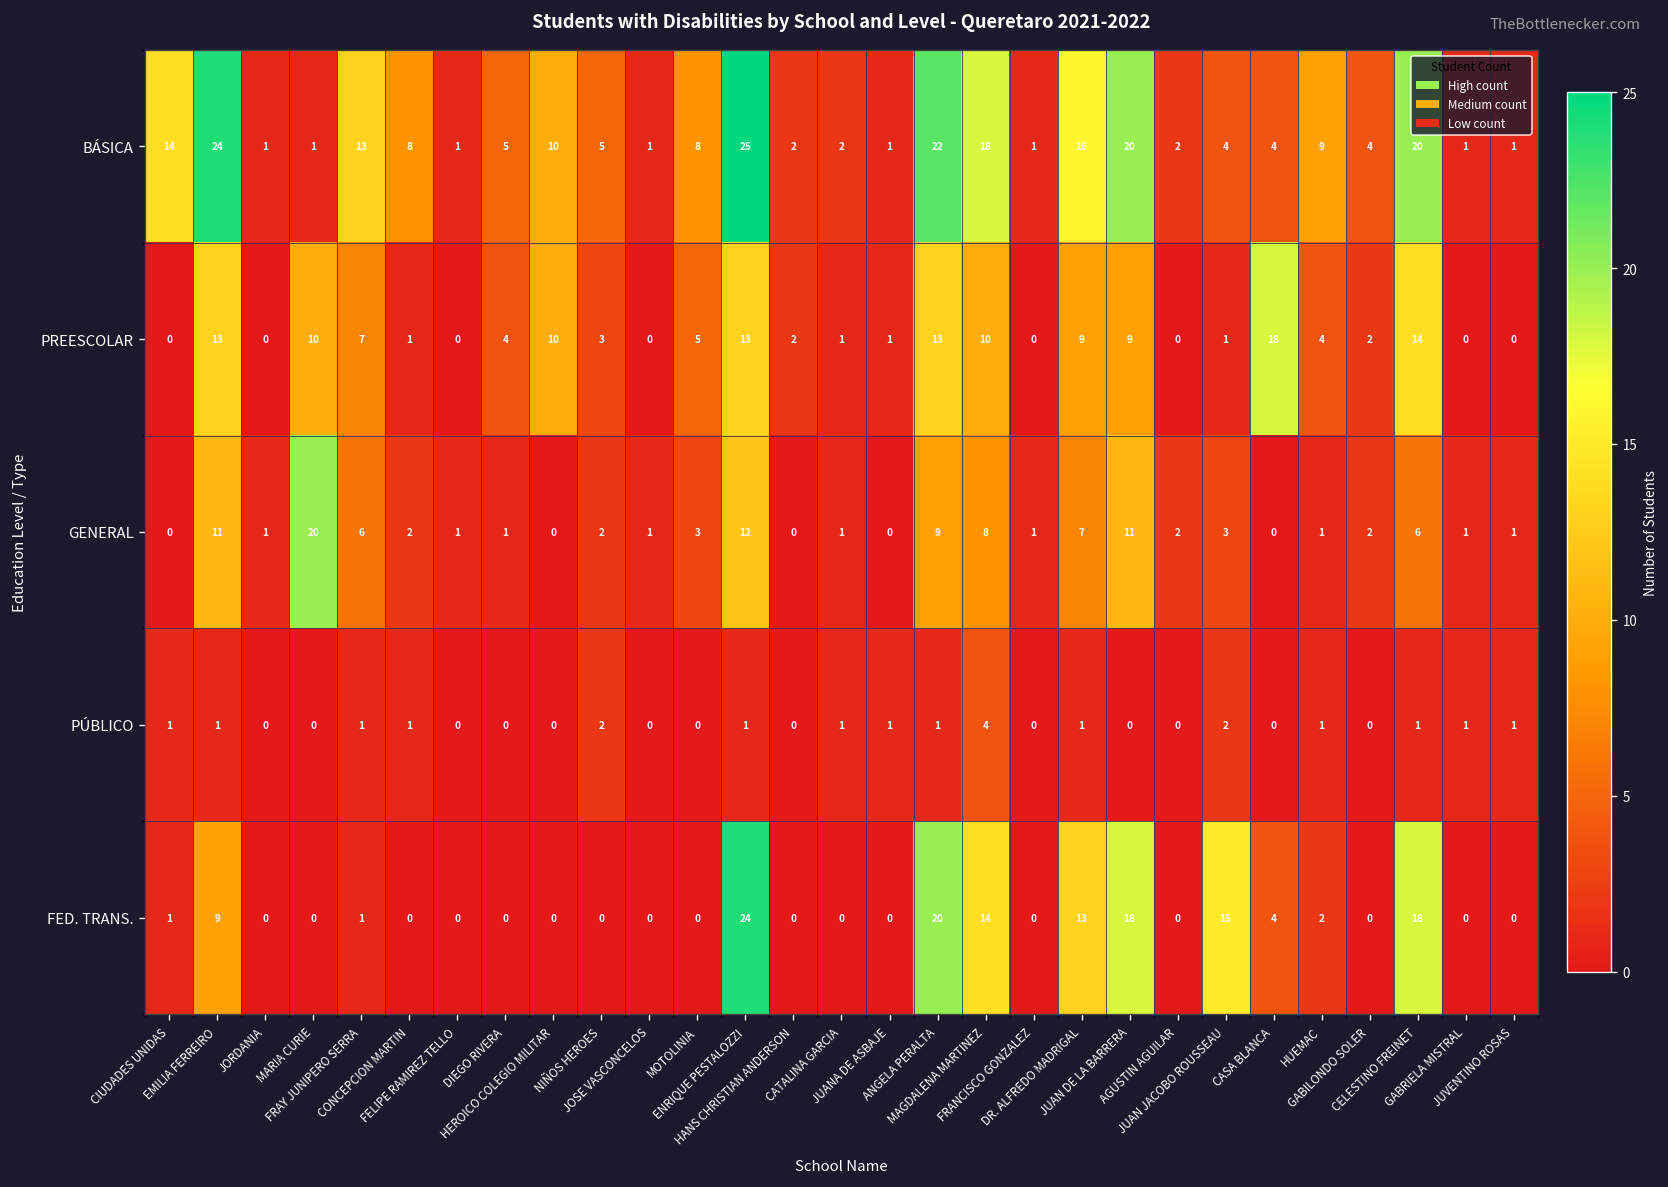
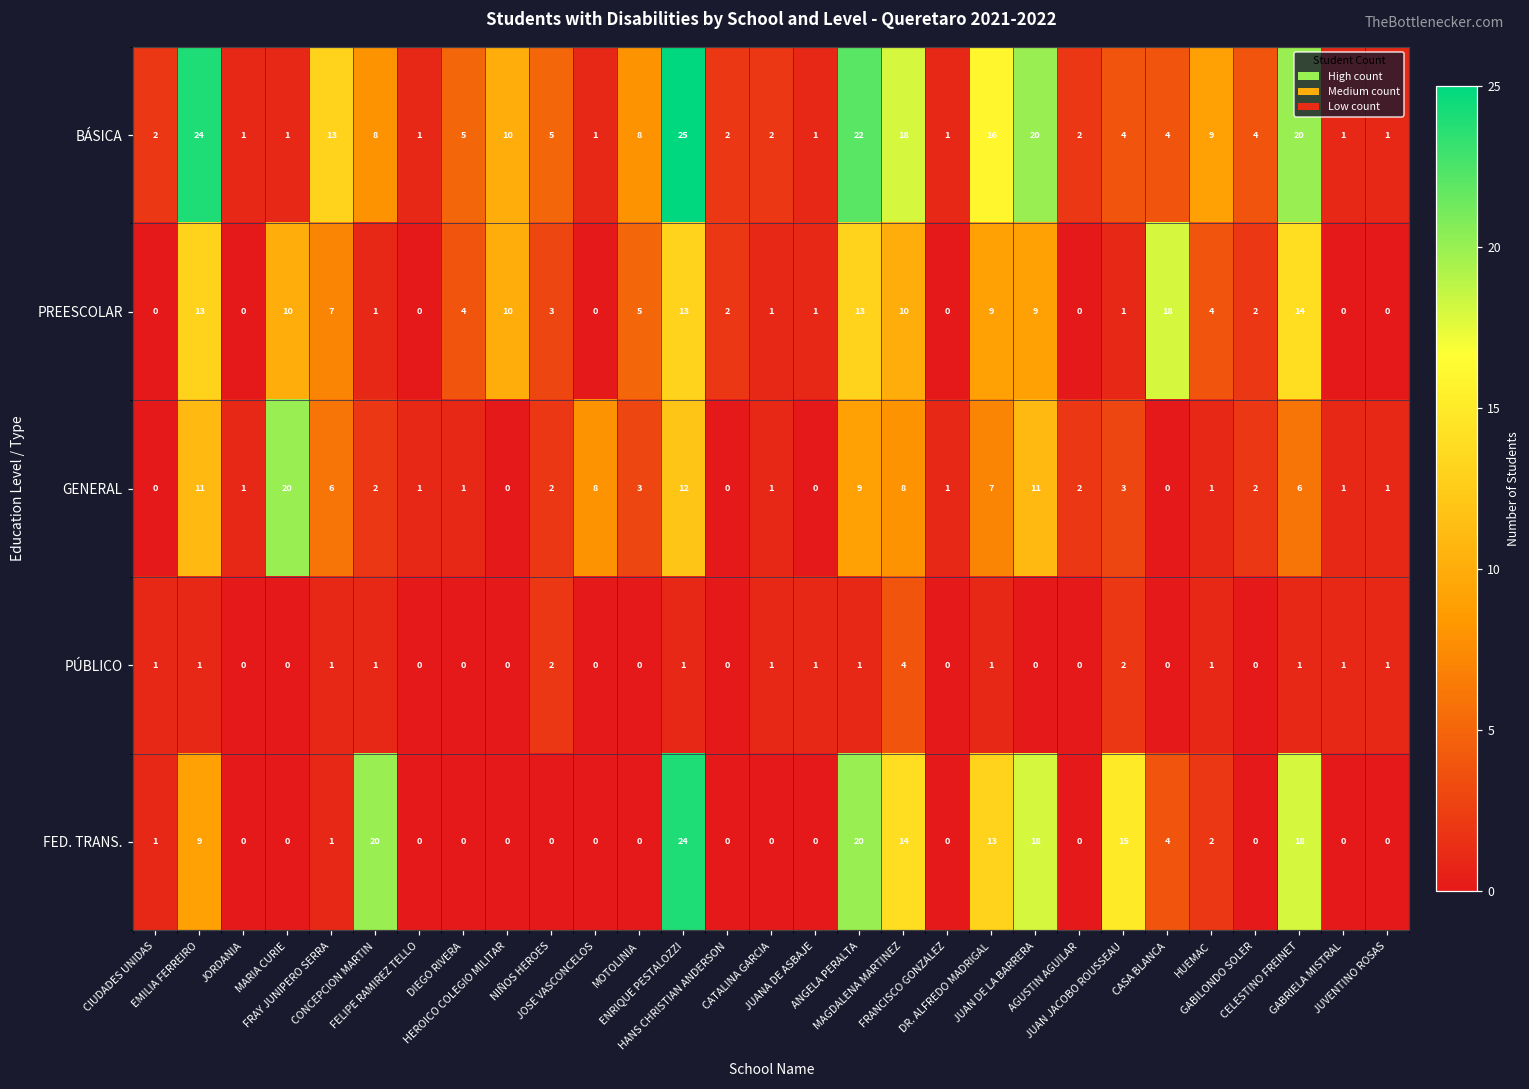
BÁSICA, CIUDADES UNIDAS: 14 -> 2
GENERAL, JOSE VASCONCELOS: 1 -> 8
FED. TRANS., CONCEPCION MARTIN: 0 -> 20
